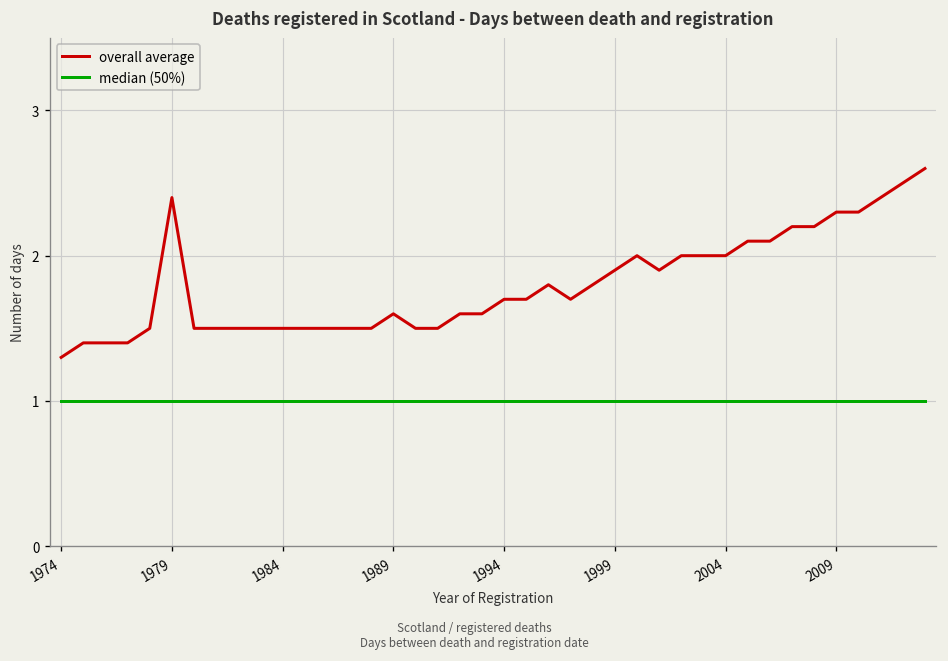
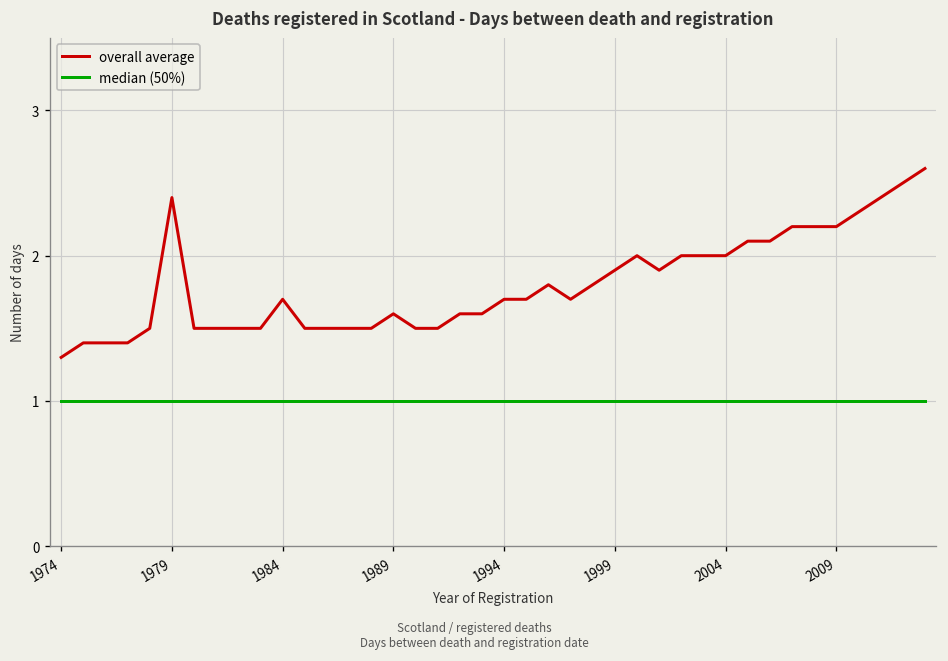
overall average, 1984: 1.5 -> 1.7
overall average, 2009: 2.3 -> 2.2
